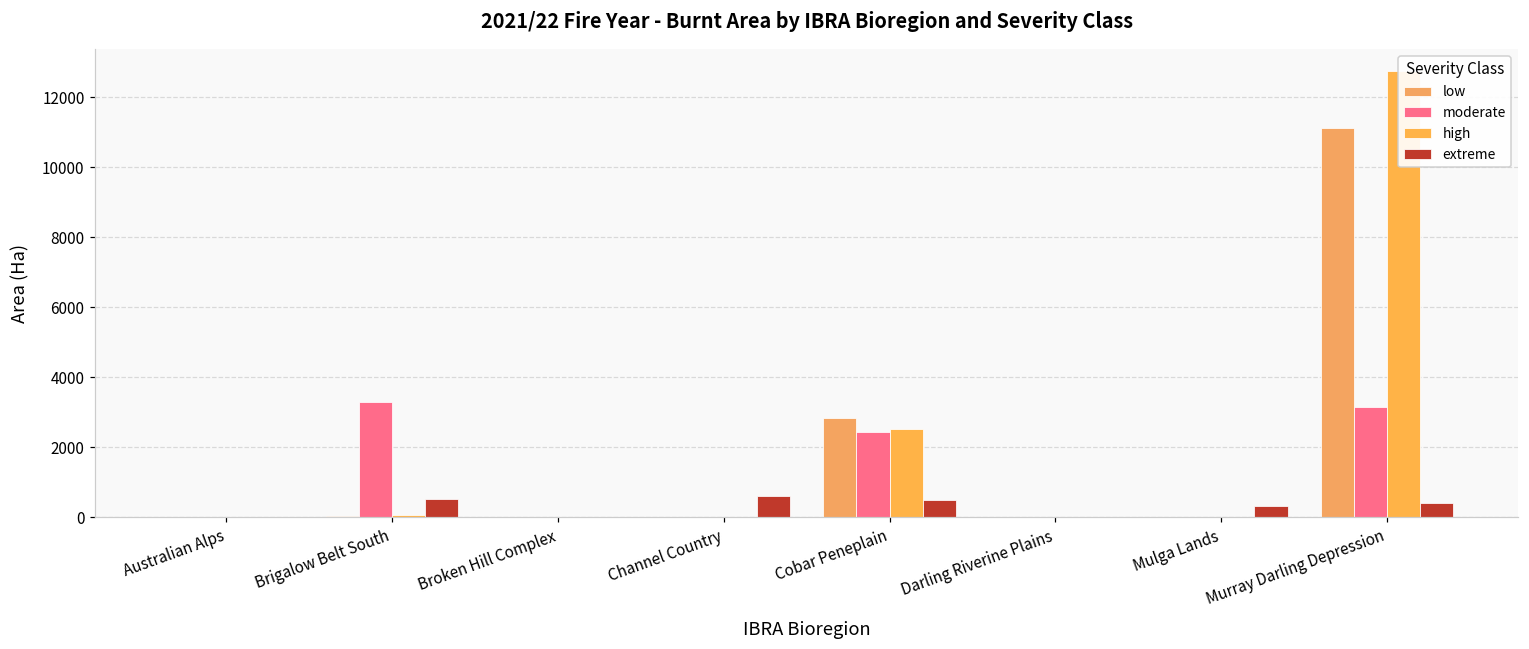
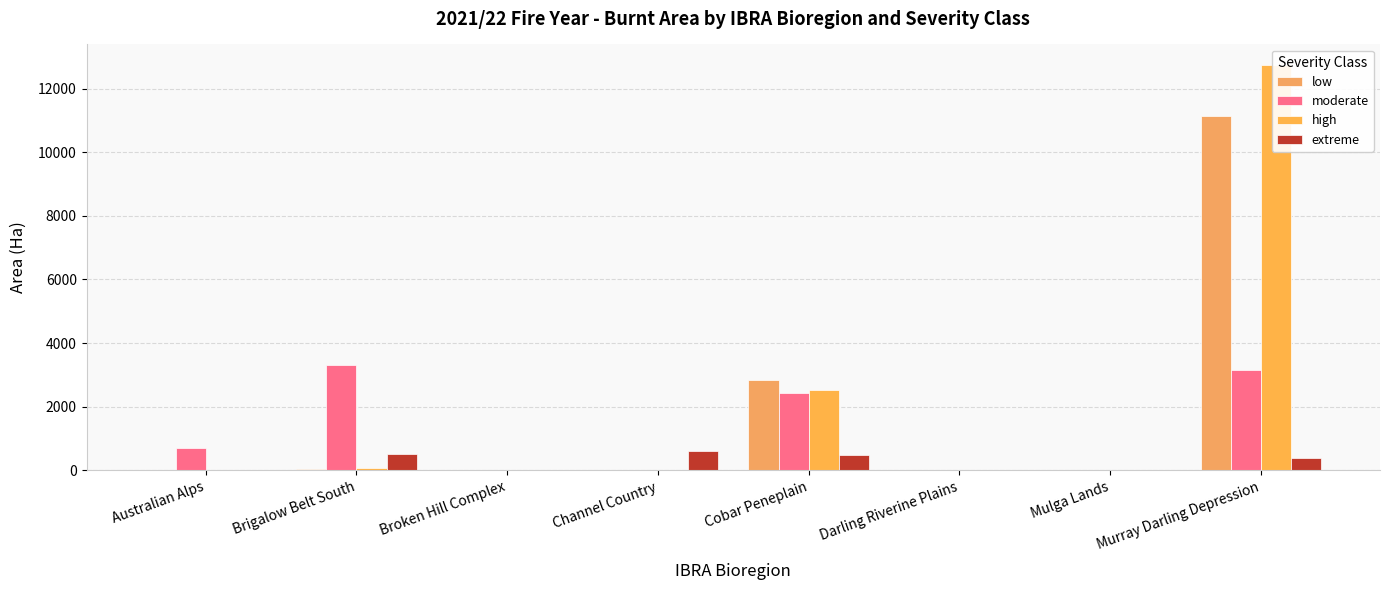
moderate, Australian Alps: 0 -> 700
extreme, Mulga Lands: 300 -> 0
